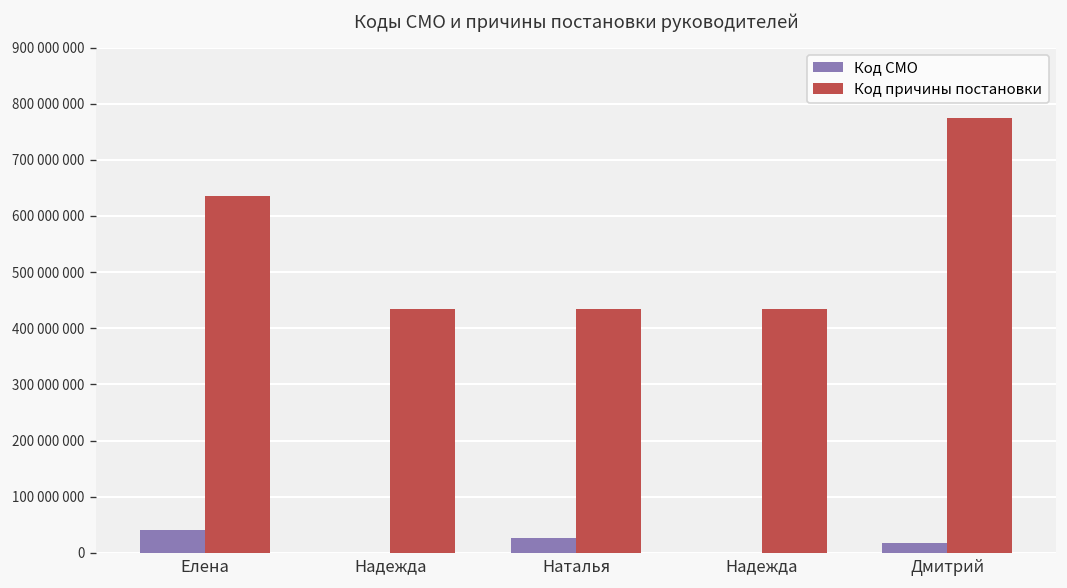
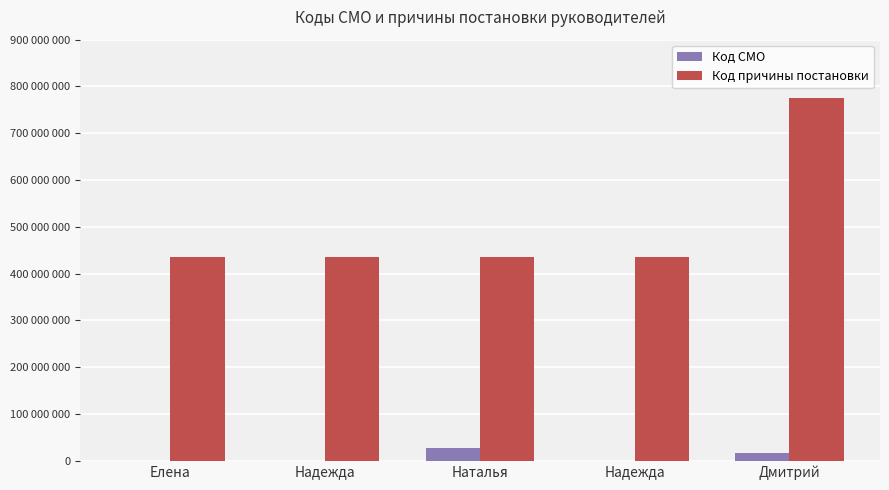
Код СМО, Елена: 40000000 -> 0
Код причины постановки, Елена: 640000000 -> 430000000
